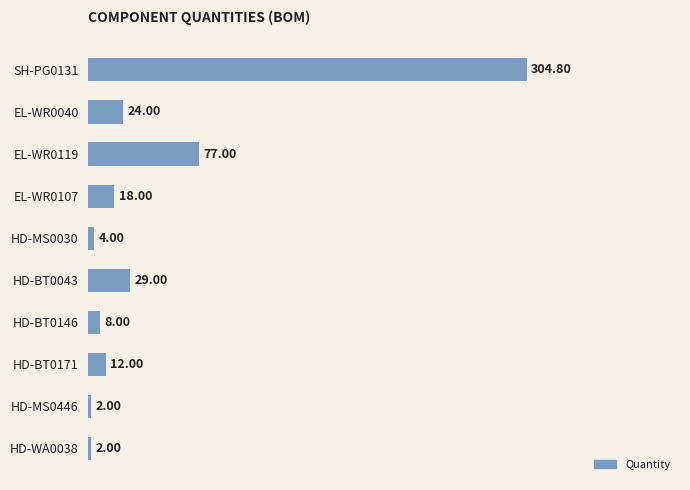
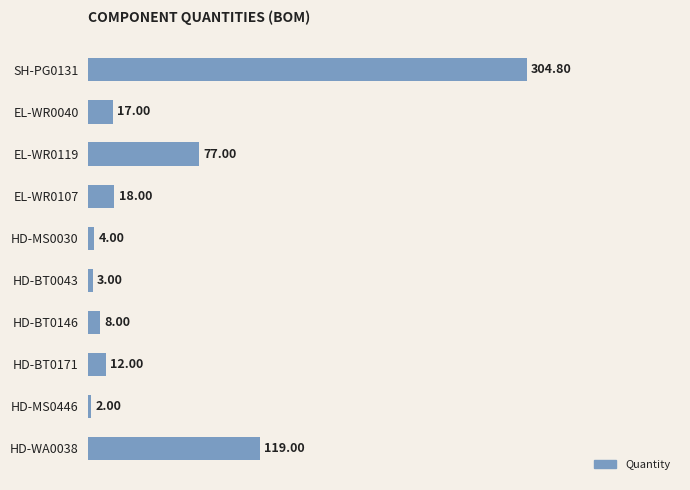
EL-WR0040: 24.00 -> 17.00
HD-BT0043: 29.00 -> 3.00
HD-WA0038: 2.00 -> 119.00
